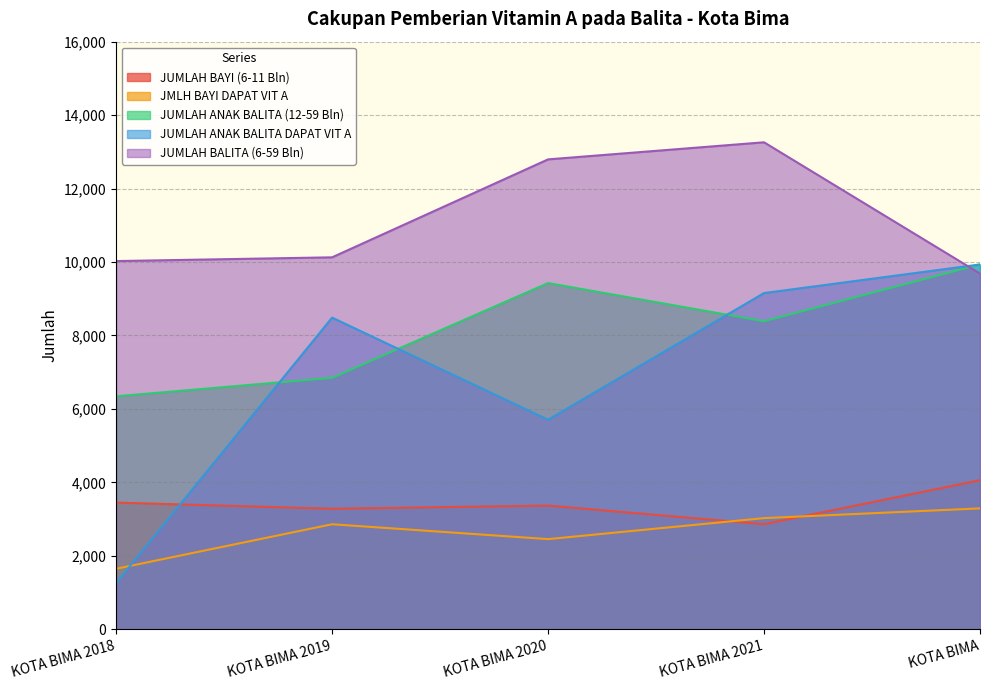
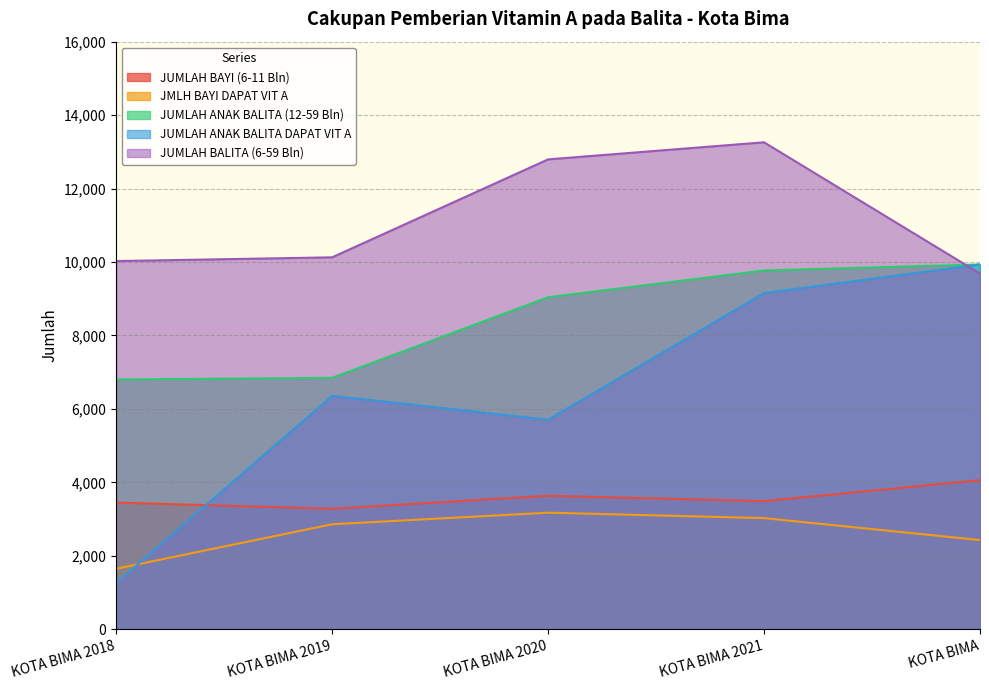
JUMLAH ANAK BALITA (12-59 Bln), KOTA BIMA 2018: 6,300 -> 6,800
JUMLAH ANAK BALITA DAPAT VIT A, KOTA BIMA 2019: 8,500 -> 6,400
JUMLAH BAYI (6-11 Bln), KOTA BIMA 2020: 3,400 -> 3,600
JMLH BAYI DAPAT VIT A, KOTA BIMA 2020: 2,500 -> 3,200
JUMLAH ANAK BALITA (12-59 Bln), KOTA BIMA 2020: 9,400 -> 9,000
JUMLAH BAYI (6-11 Bln), KOTA BIMA 2021: 2,900 -> 3,500
JUMLAH ANAK BALITA (12-59 Bln), KOTA BIMA 2021: 8,400 -> 9,800
JMLH BAYI DAPAT VIT A, KOTA BIMA: 3,300 -> 2,400
